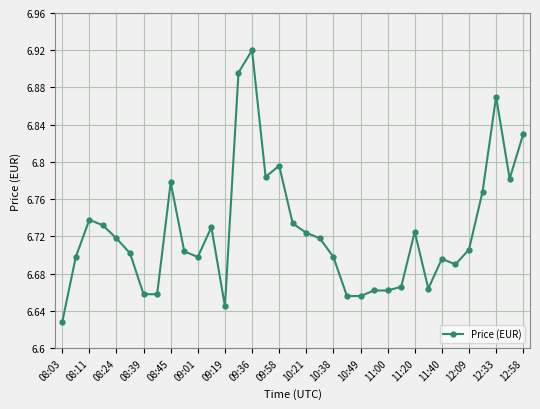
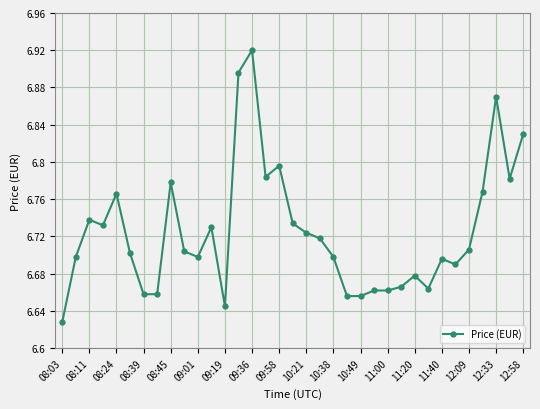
08:24: 6.72 -> 6.77
11:20: 6.73 -> 6.68
